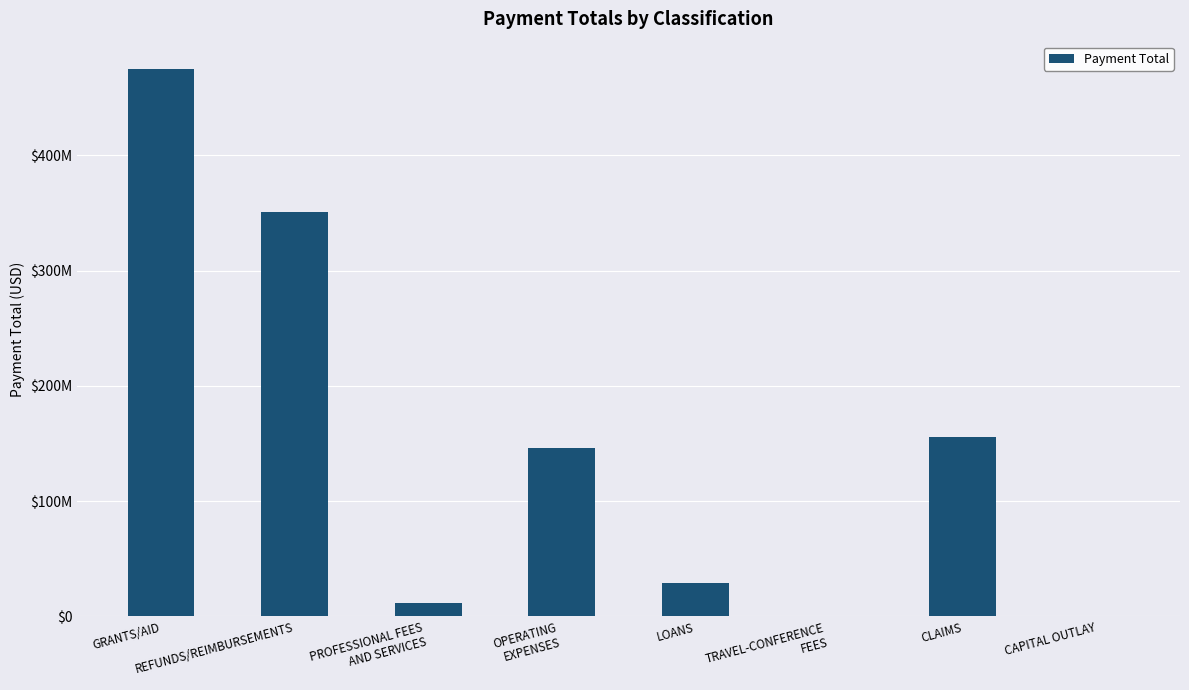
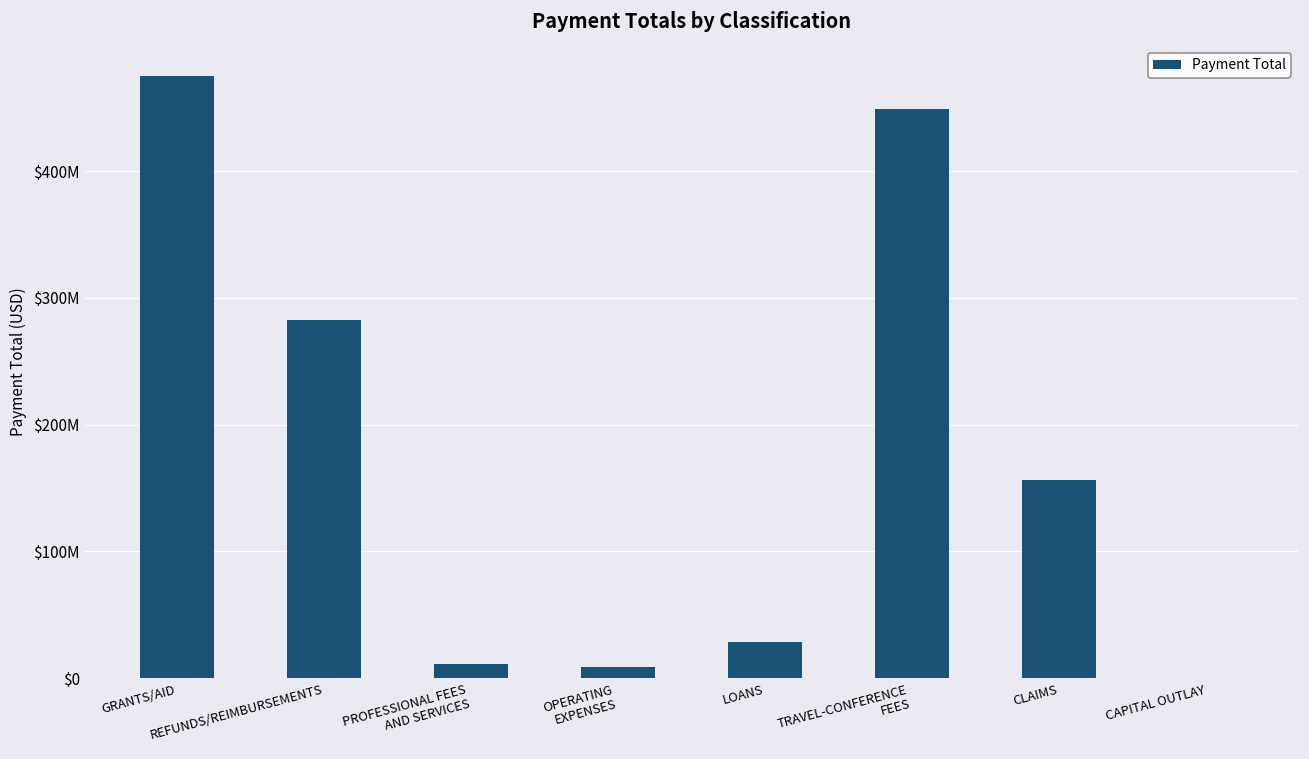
REFUNDS/REIMBURSEMENTS: $351000000 -> $282000000
OPERATING EXPENSES: $146000000 -> $9000000
TRAVEL-CONFERENCE FEES: $0 -> $449000000
